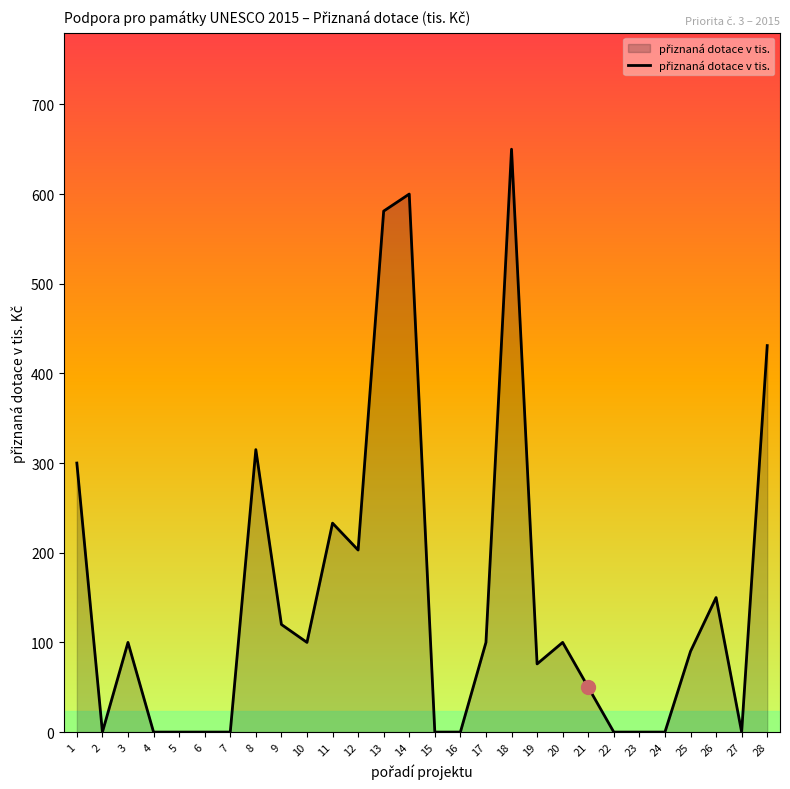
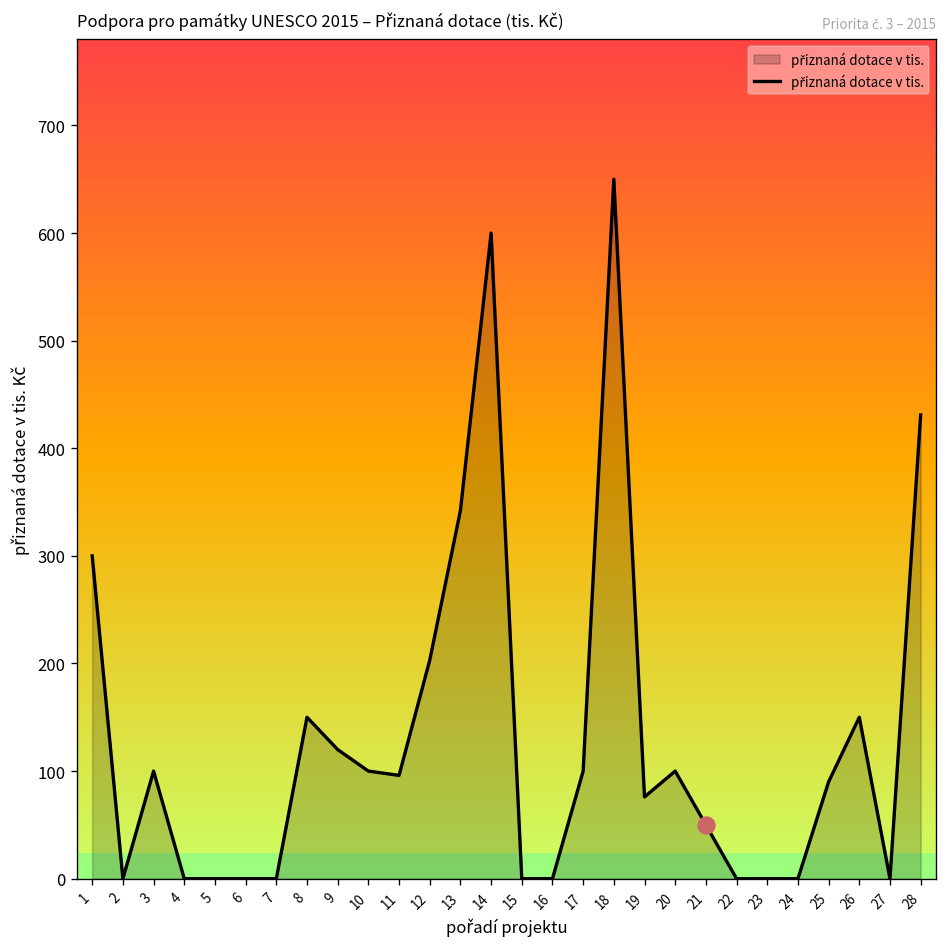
přiznaná dotace v tis., 8: 320 -> 150
přiznaná dotace v tis., 11: 230 -> 100
přiznaná dotace v tis., 13: 580 -> 340
